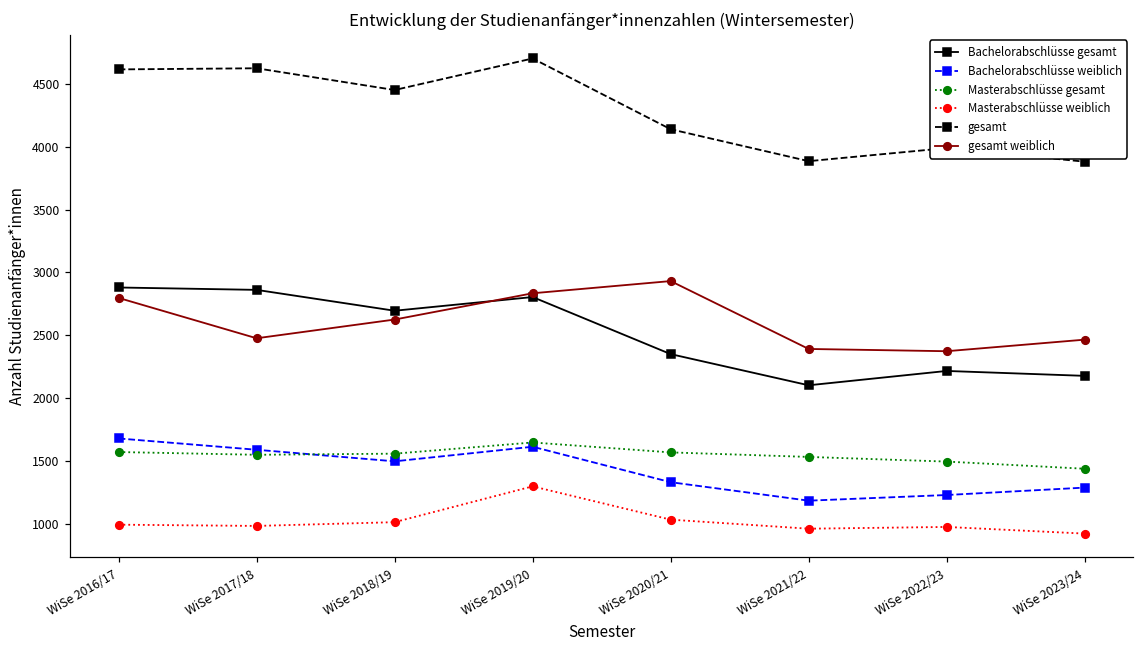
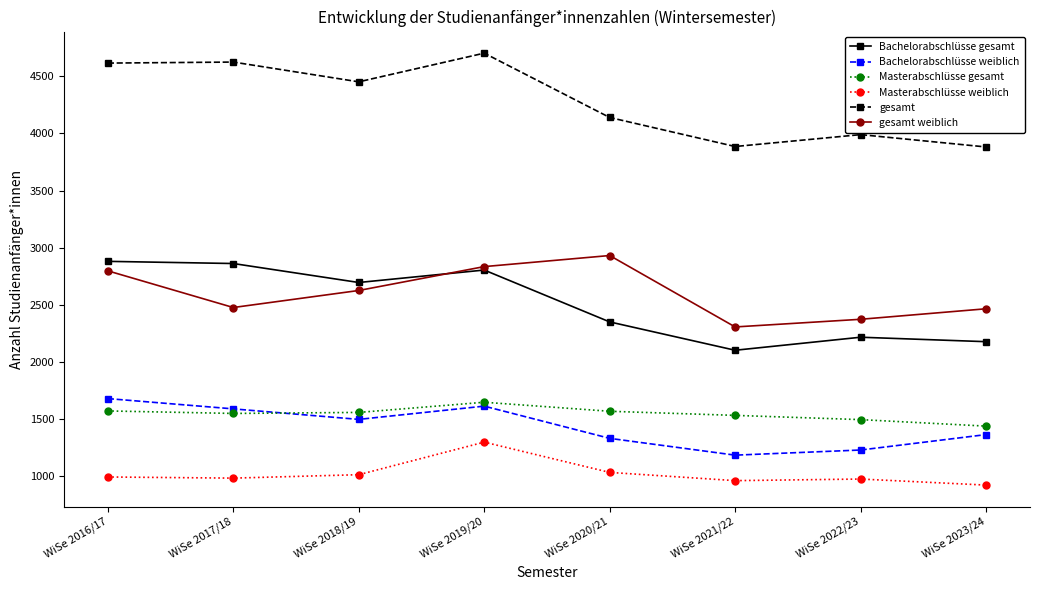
gesamt weiblich, WiSe 2021/22: 2390 -> 2310
Bachelorabschlüsse weiblich, WiSe 2023/24: 1290 -> 1360
